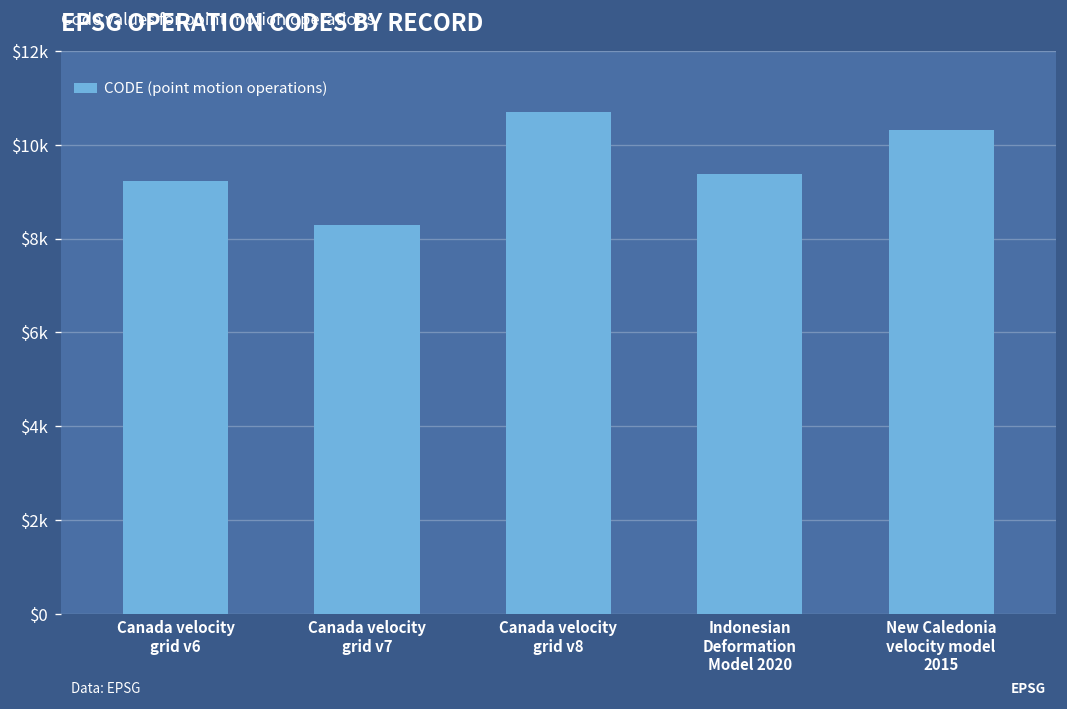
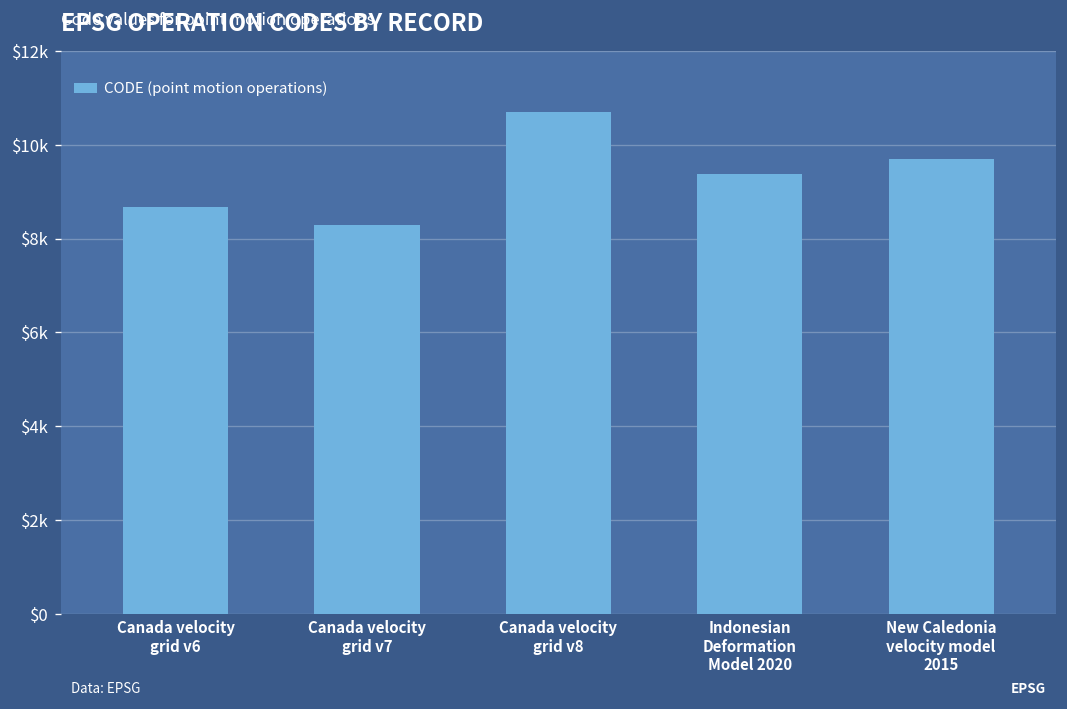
Canada velocity grid v6: $9200 -> $8700
New Caledonia velocity model 2015: $10300 -> $9700
